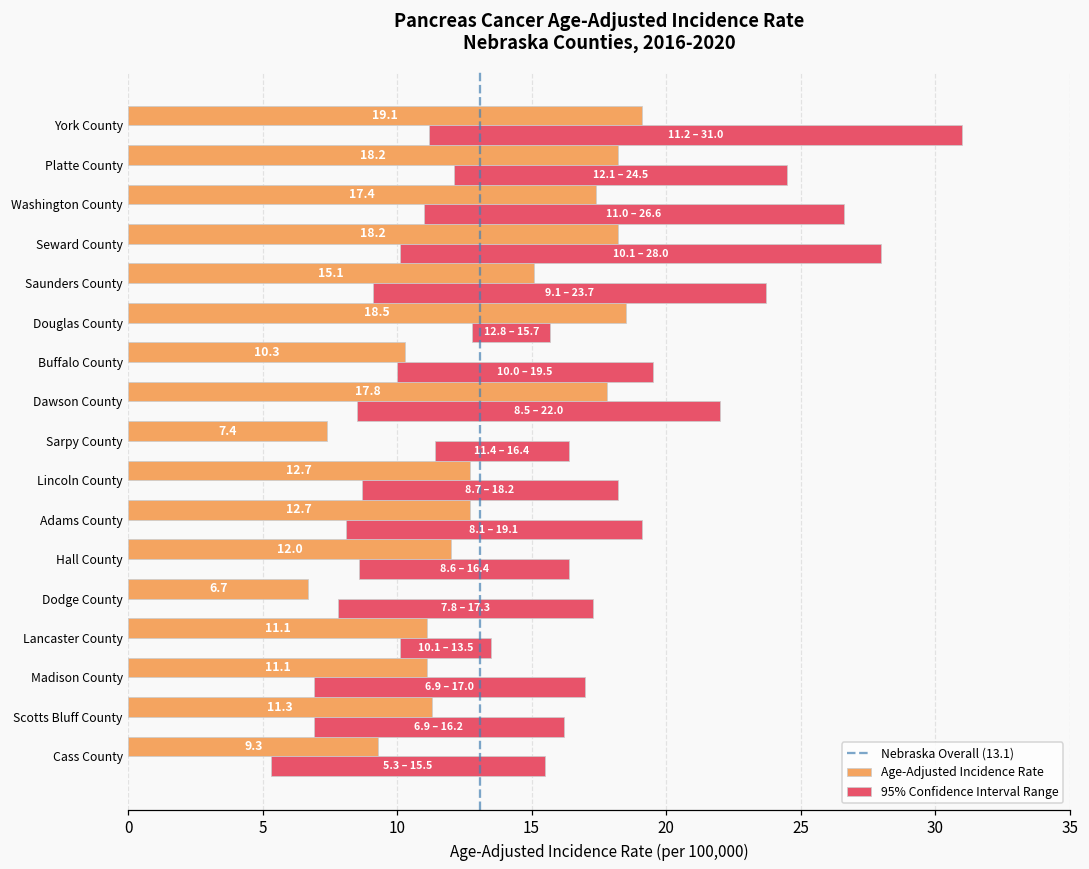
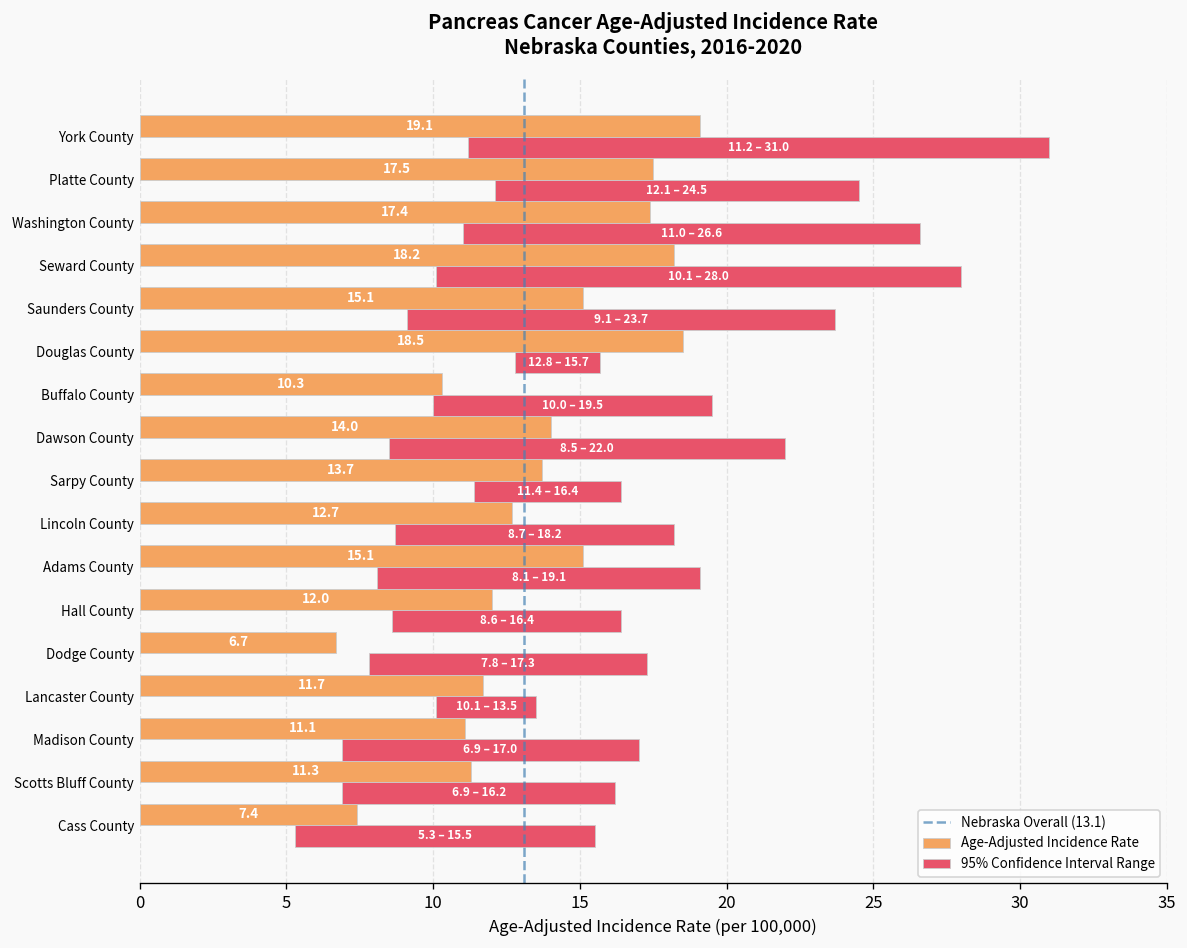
Age-Adjusted Incidence Rate, Platte County: 18.2 -> 17.5
Age-Adjusted Incidence Rate, Dawson County: 17.8 -> 14.0
Age-Adjusted Incidence Rate, Sarpy County: 7.4 -> 13.7
Age-Adjusted Incidence Rate, Adams County: 12.7 -> 15.1
Age-Adjusted Incidence Rate, Lancaster County: 11.1 -> 11.7
Age-Adjusted Incidence Rate, Cass County: 9.3 -> 7.4
